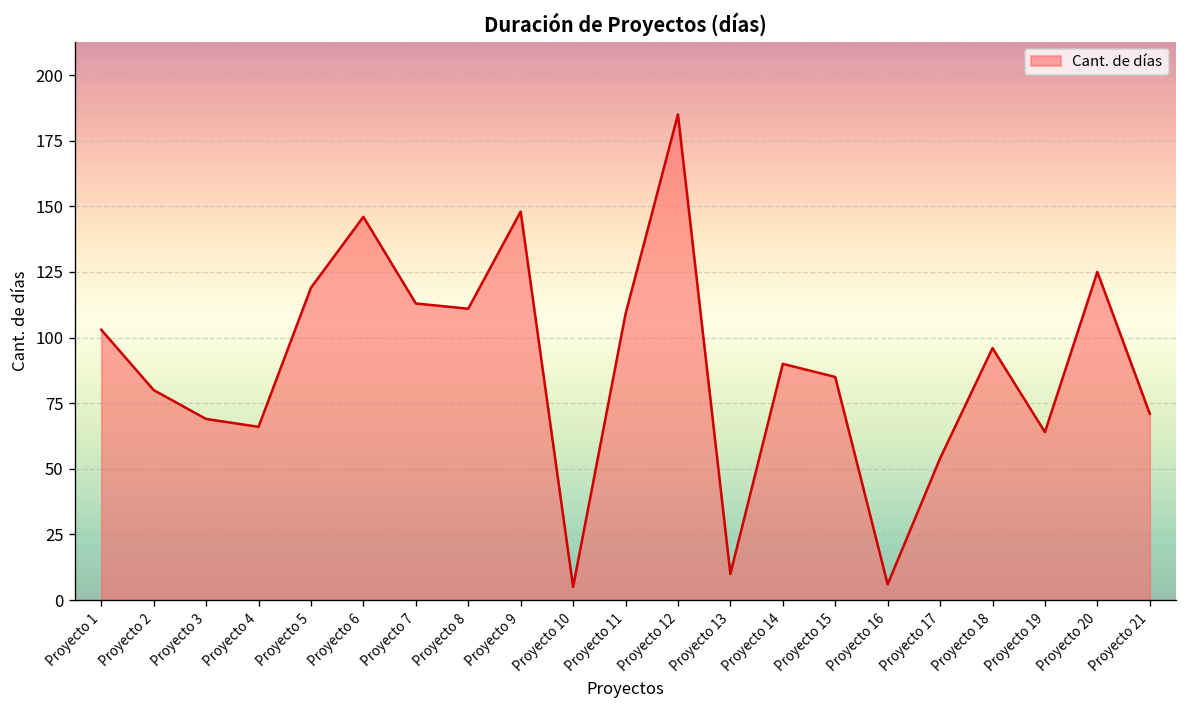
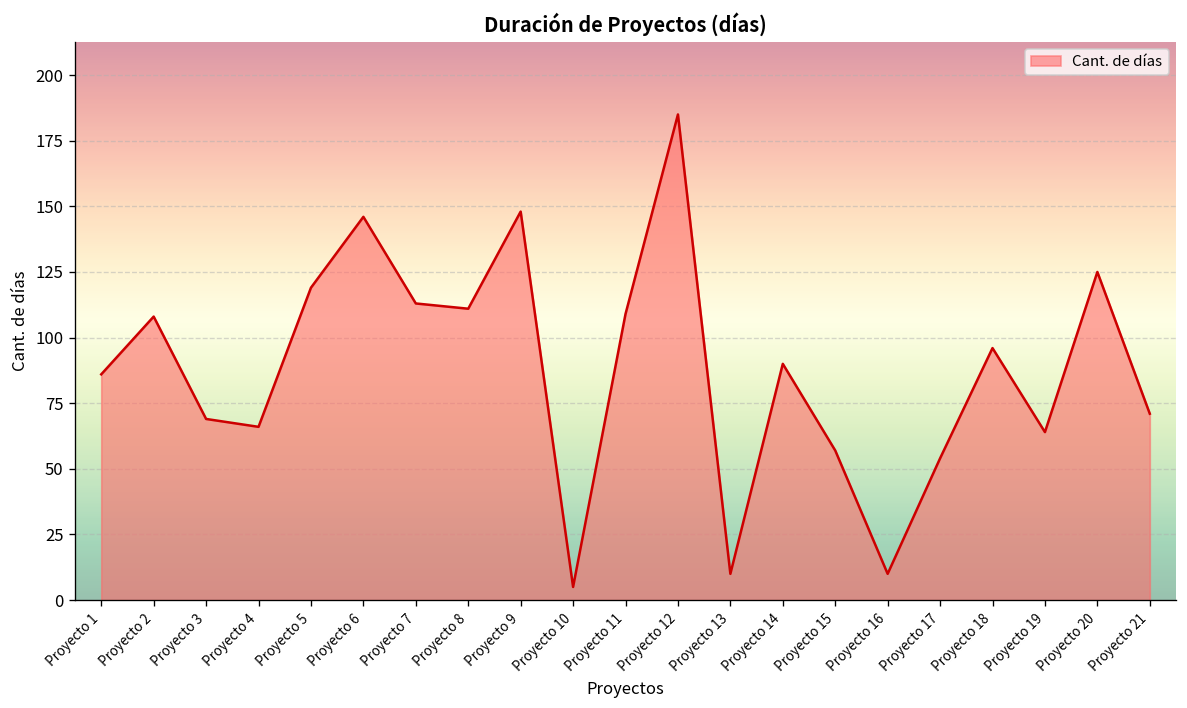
Proyecto 1: 103 -> 86
Proyecto 2: 80 -> 108
Proyecto 15: 85 -> 57
Proyecto 16: 6 -> 10
